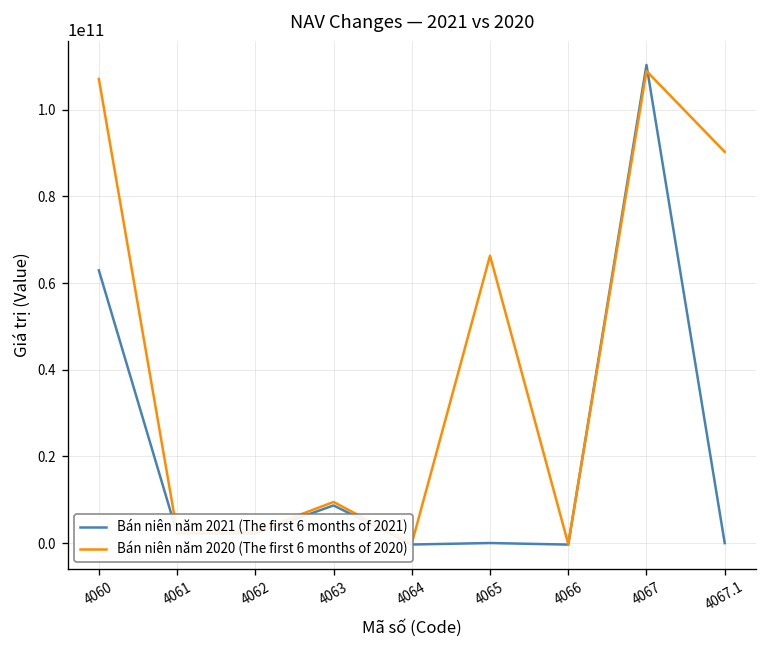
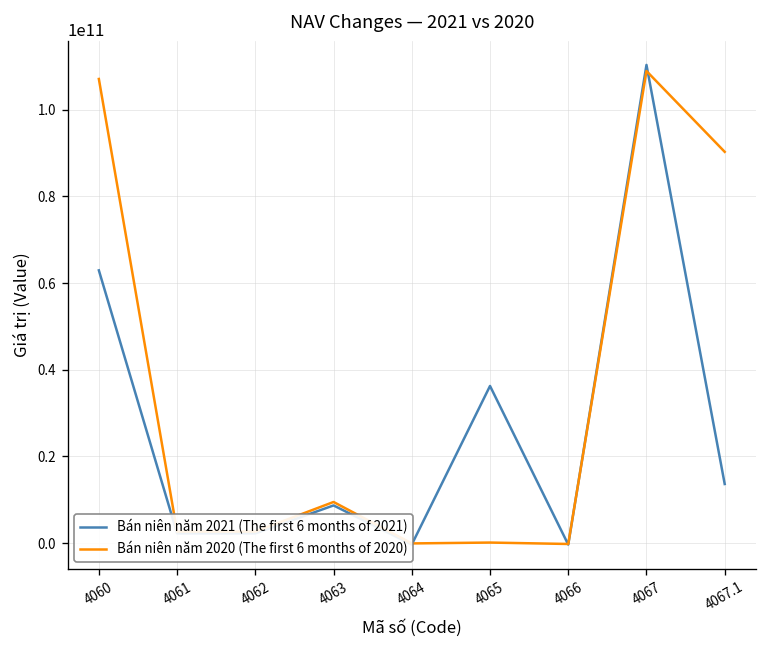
Bán niên năm 2021 (The first 6 months of 2021), 4065: 0 -> 36000000000
Bán niên năm 2020 (The first 6 months of 2020), 4065: 66000000000 -> 0
Bán niên năm 2021 (The first 6 months of 2021), 4067.1: 0 -> 14000000000
